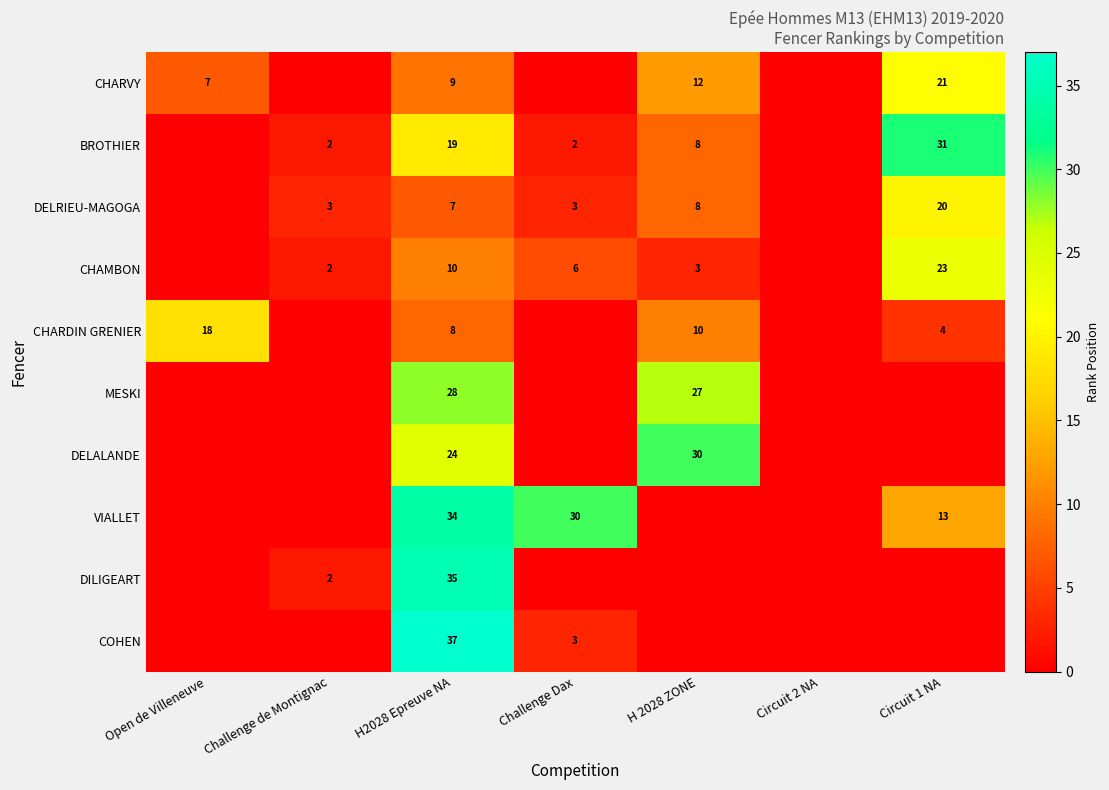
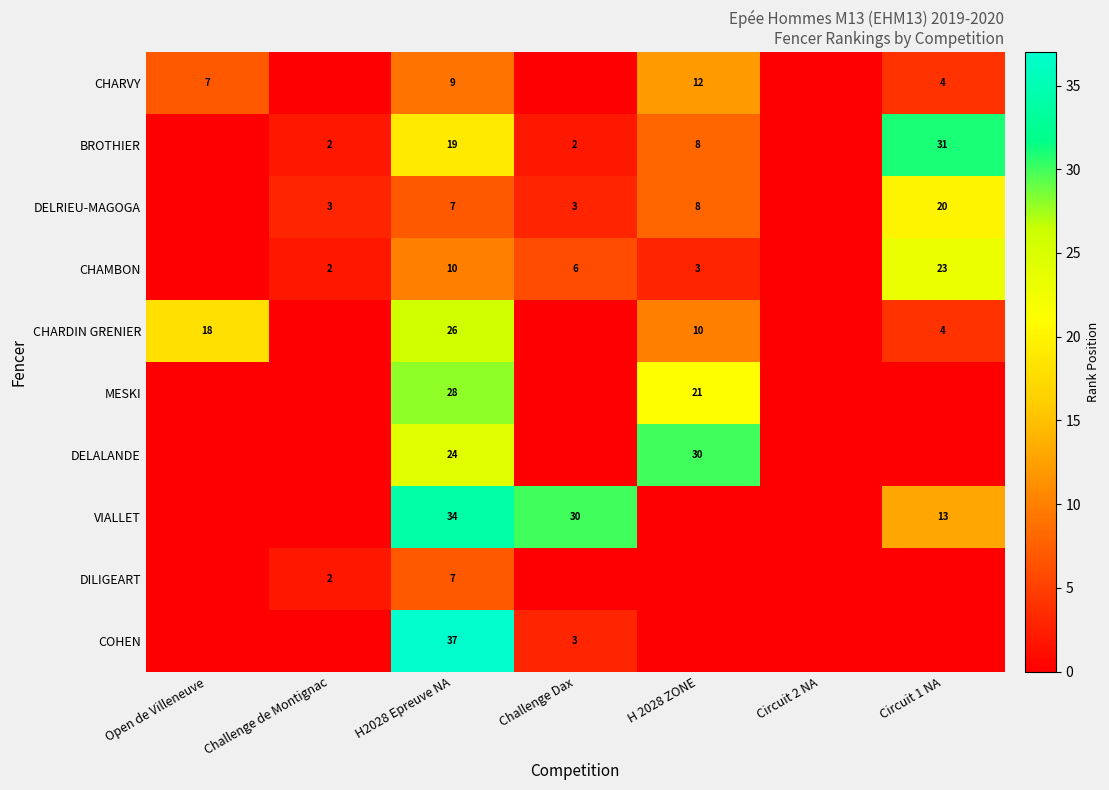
CHARVY, Circuit 1 NA: 21 -> 4
CHARDIN GRENIER, H2028 Epreuve NA: 8 -> 26
MESKI, H 2028 ZONE: 27 -> 21
DILIGEART, H2028 Epreuve NA: 35 -> 7
